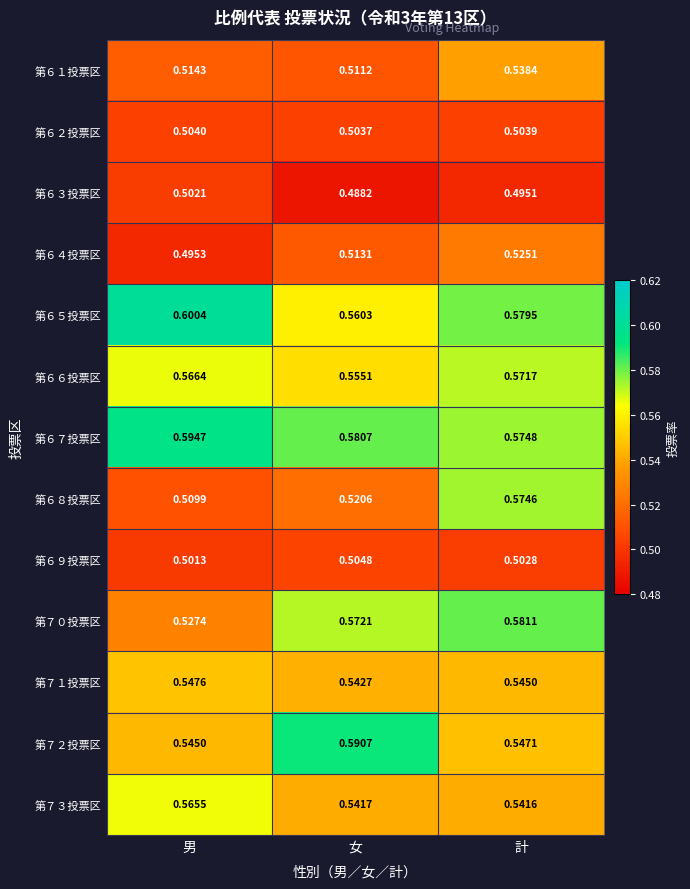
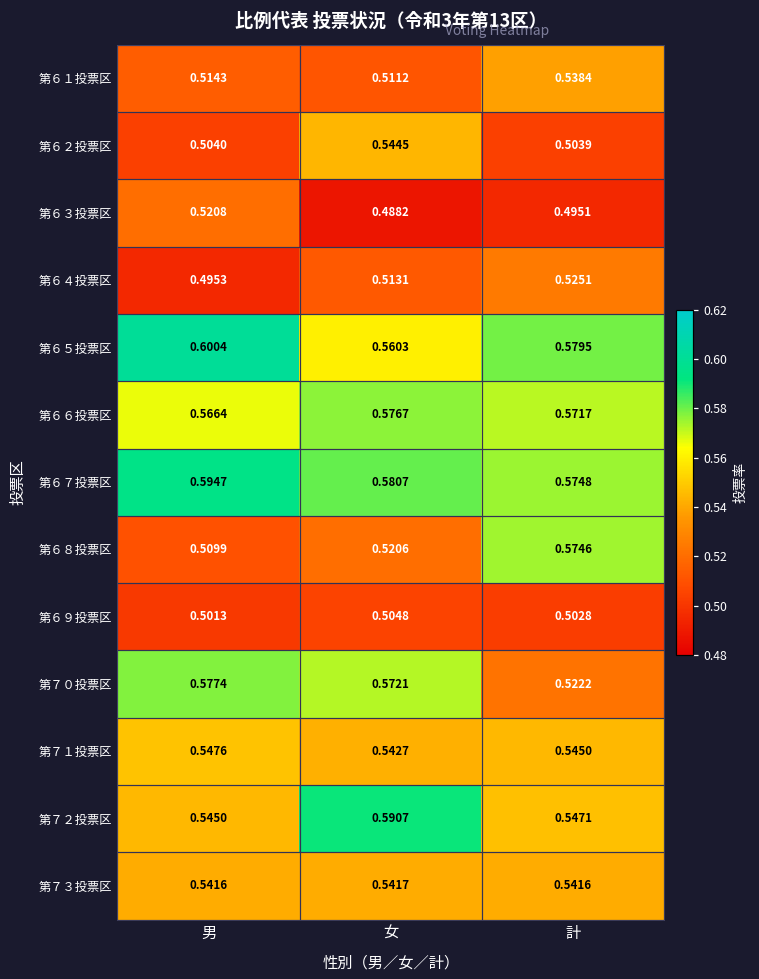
第６２投票区, 女: 0.5037 -> 0.5445
第６３投票区, 男: 0.5021 -> 0.5208
第６６投票区, 女: 0.5551 -> 0.5767
第７０投票区, 男: 0.5274 -> 0.5774
第７０投票区, 計: 0.5811 -> 0.5222
第７３投票区, 男: 0.5655 -> 0.5416
